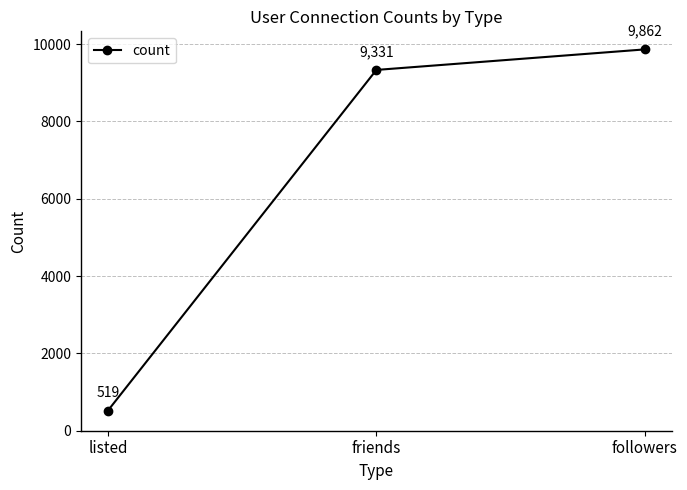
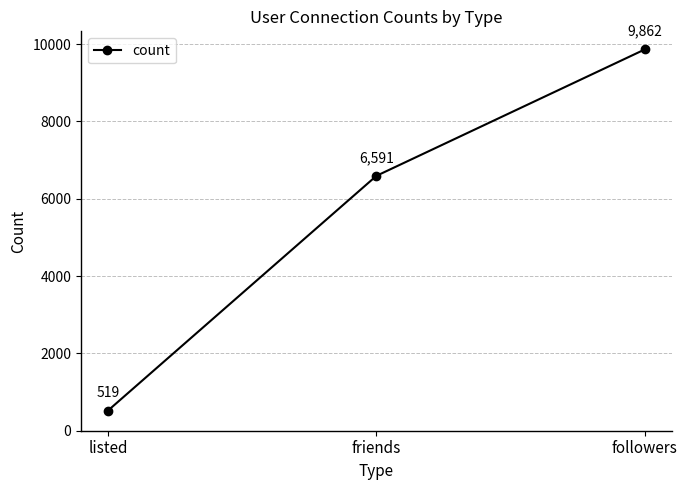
friends: 9,331 -> 6,591
